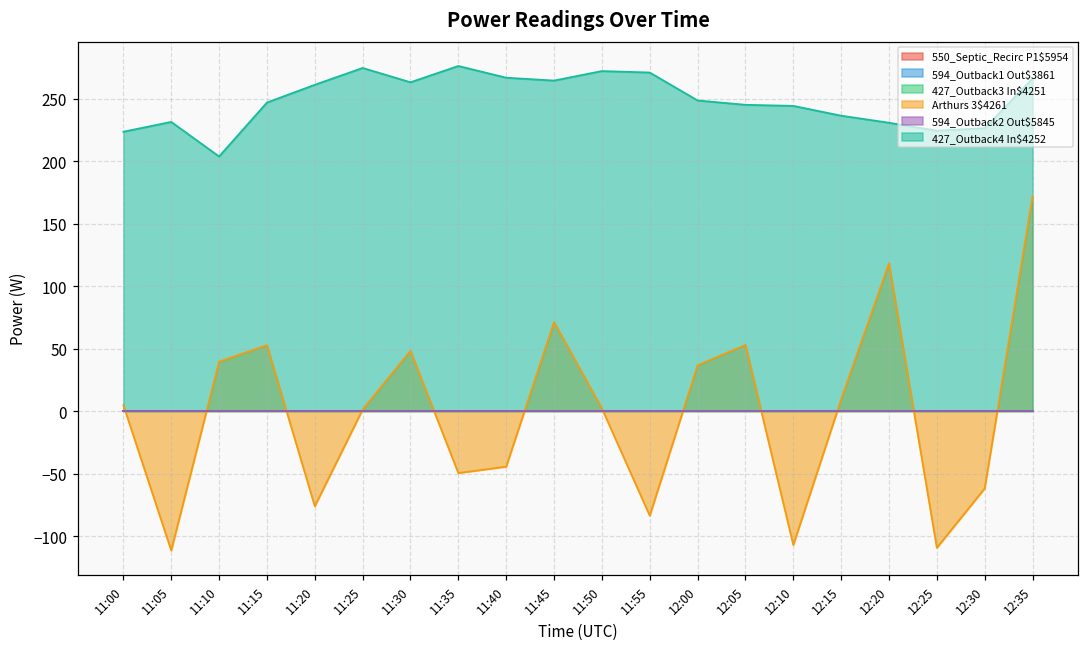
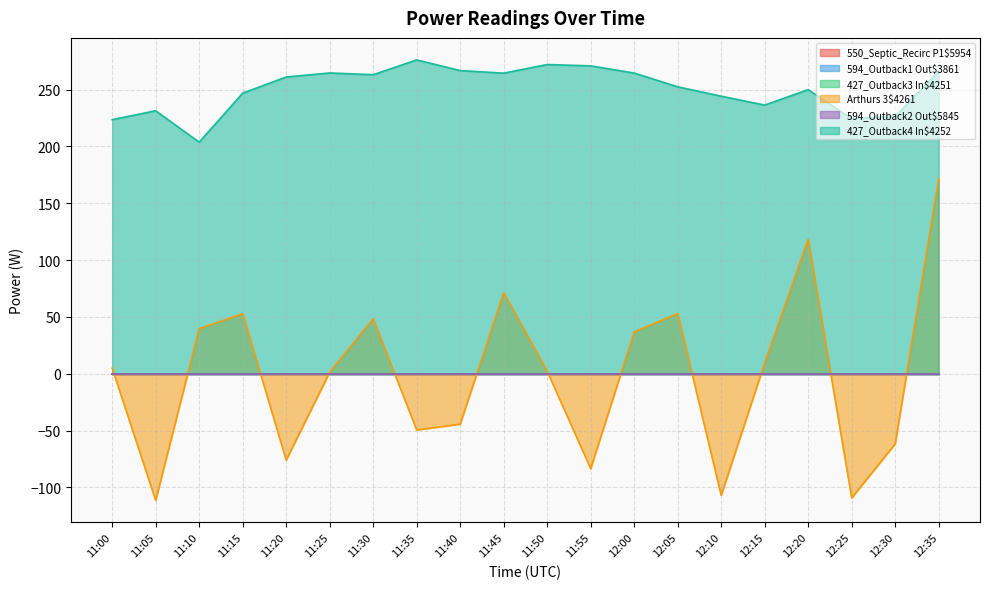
427_Outback4 In$4252, 11:25: 275 -> 265
427_Outback4 In$4252, 12:00: 249 -> 265
427_Outback4 In$4252, 12:05: 245 -> 253
427_Outback4 In$4252, 12:20: 231 -> 250
